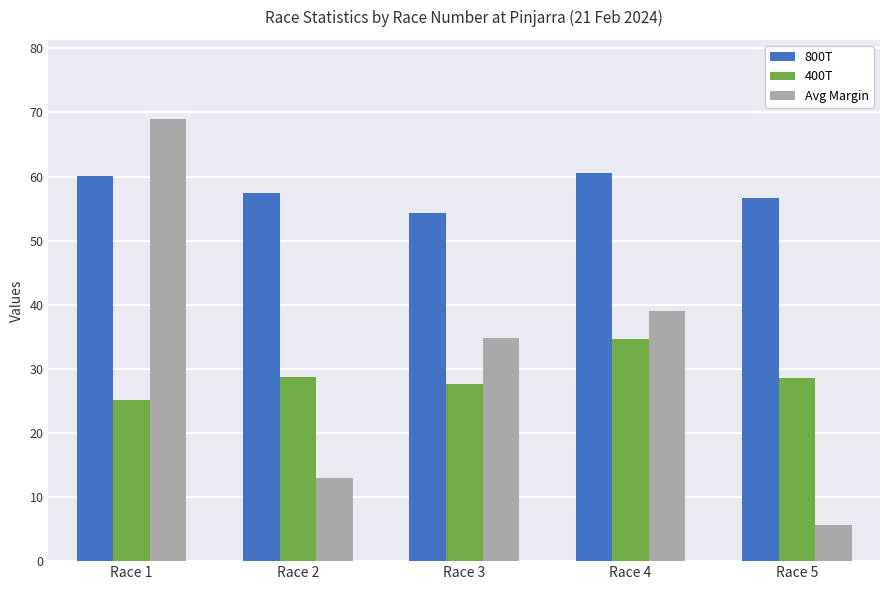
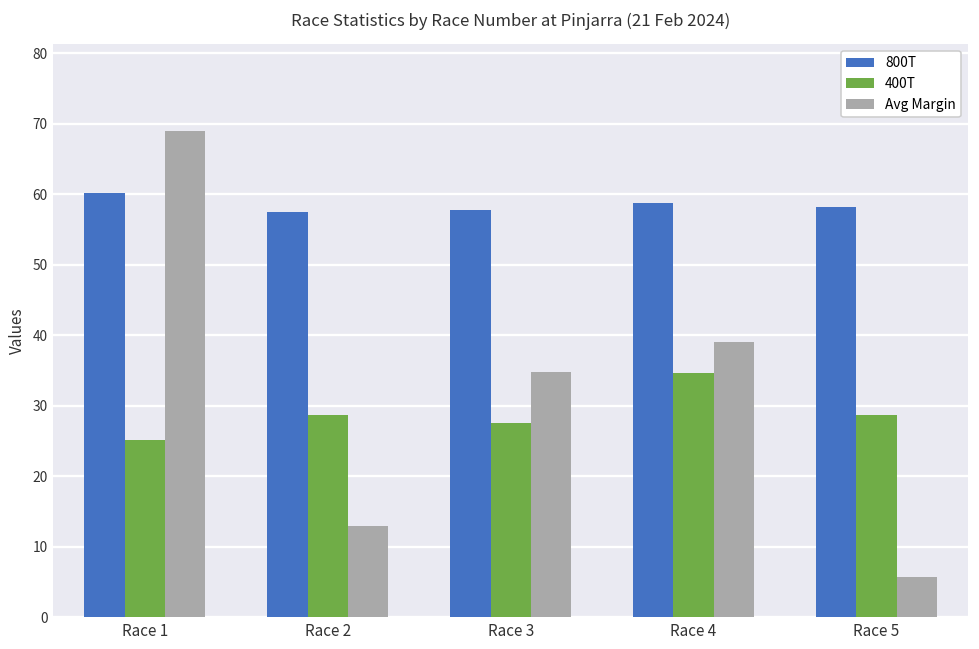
800T, Race 3: 54 -> 58
800T, Race 4: 61 -> 59
800T, Race 5: 57 -> 58
